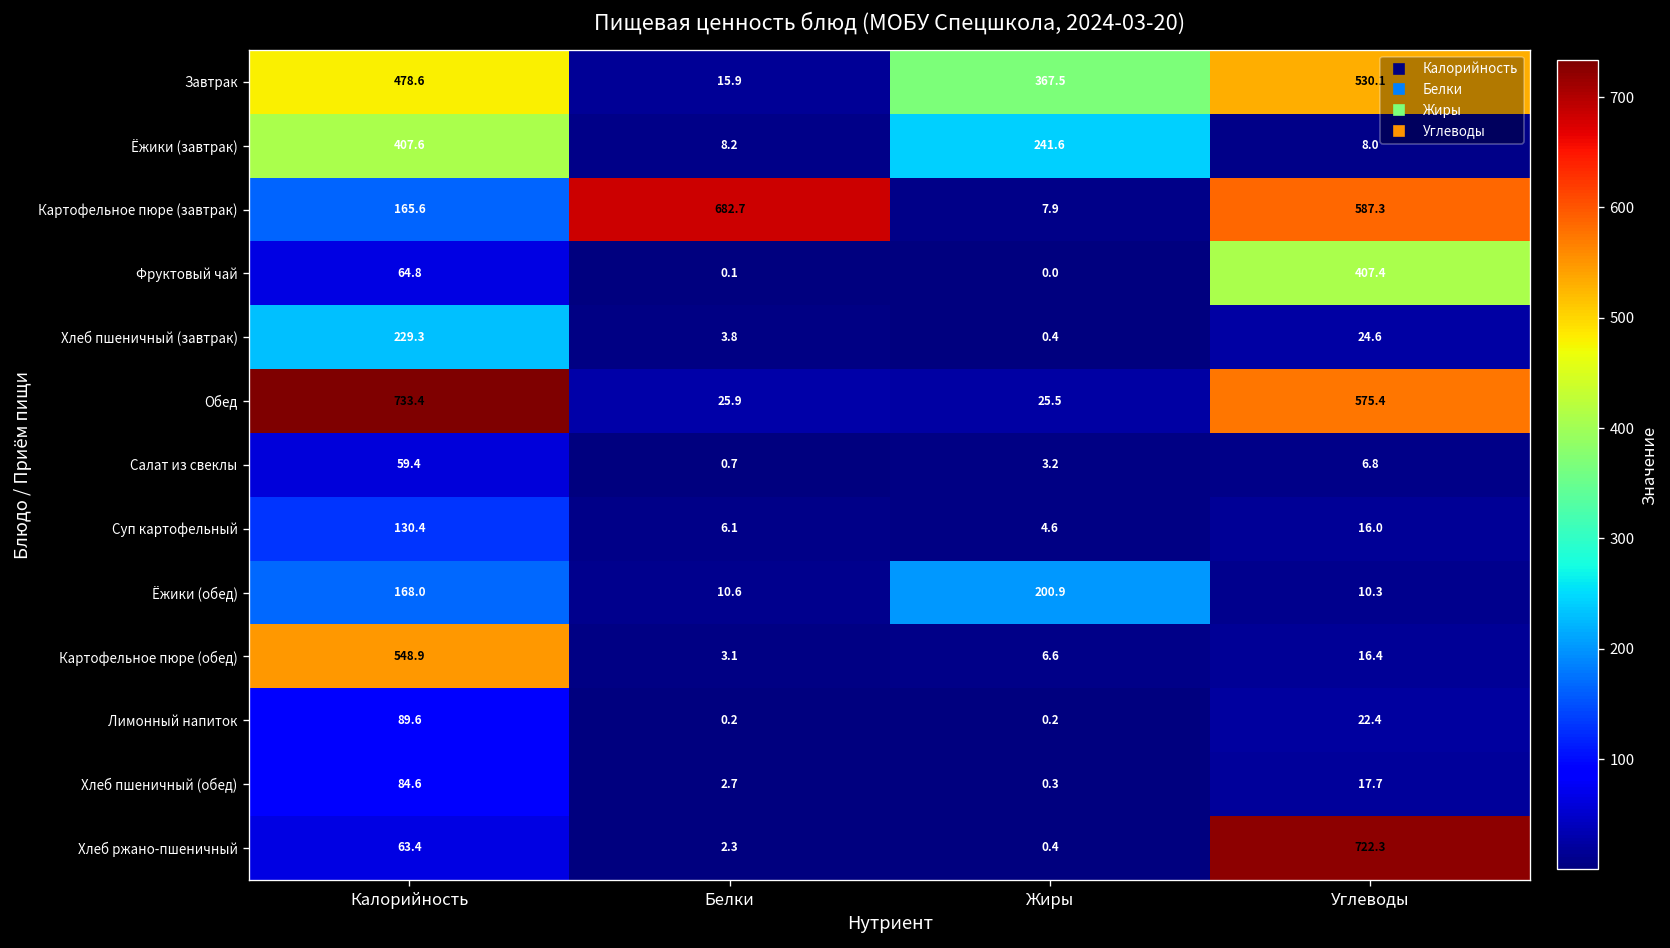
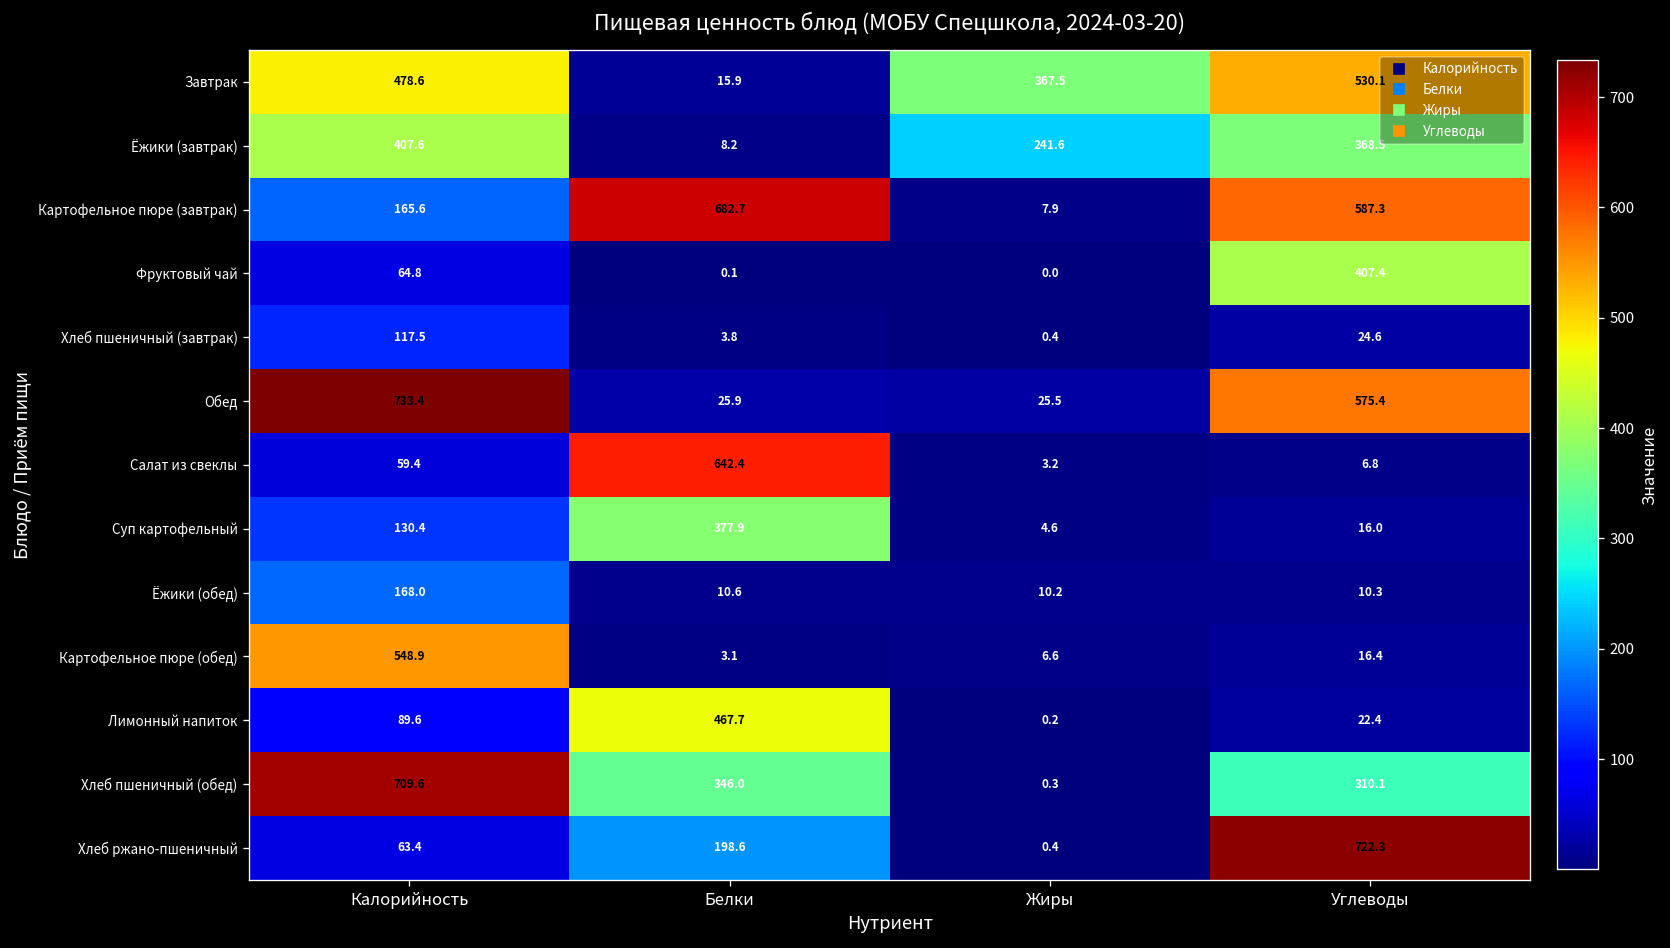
Ёжики (завтрак), Углеводы: 8.0 -> 368.5
Хлеб пшеничный (завтрак), Калорийность: 229.3 -> 117.5
Салат из свеклы, Белки: 0.7 -> 642.4
Суп картофельный, Белки: 6.1 -> 377.9
Ёжики (обед), Жиры: 200.9 -> 10.2
Лимонный напиток, Белки: 0.2 -> 467.7
Хлеб пшеничный (обед), Калорийность: 84.6 -> 709.6
Хлеб пшеничный (обед), Белки: 2.7 -> 346.0
Хлеб пшеничный (обед), Углеводы: 17.7 -> 310.1
Хлеб ржано-пшеничный, Белки: 2.3 -> 198.6
